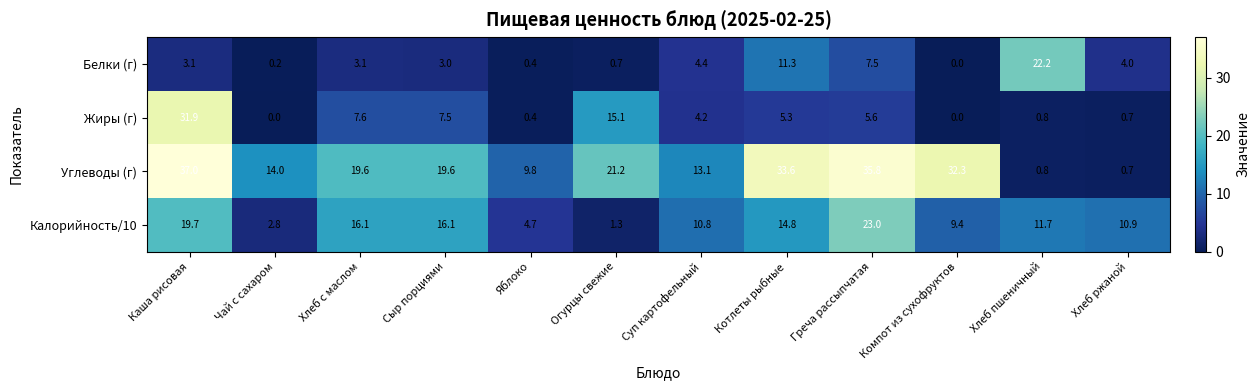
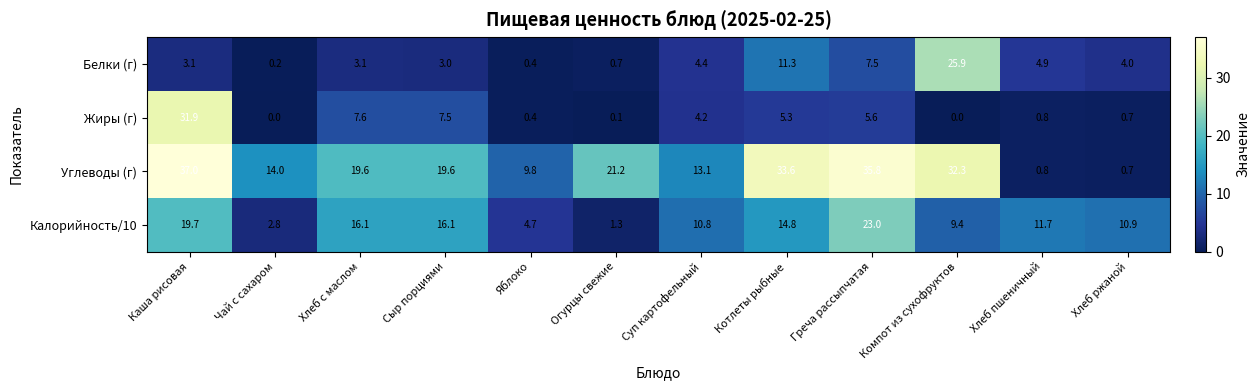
Белки (г), Компот из сухофруктов: 0.0 -> 25.9
Белки (г), Хлеб пшеничный: 22.2 -> 4.9
Жиры (г), Огурцы свежие: 15.1 -> 0.1
